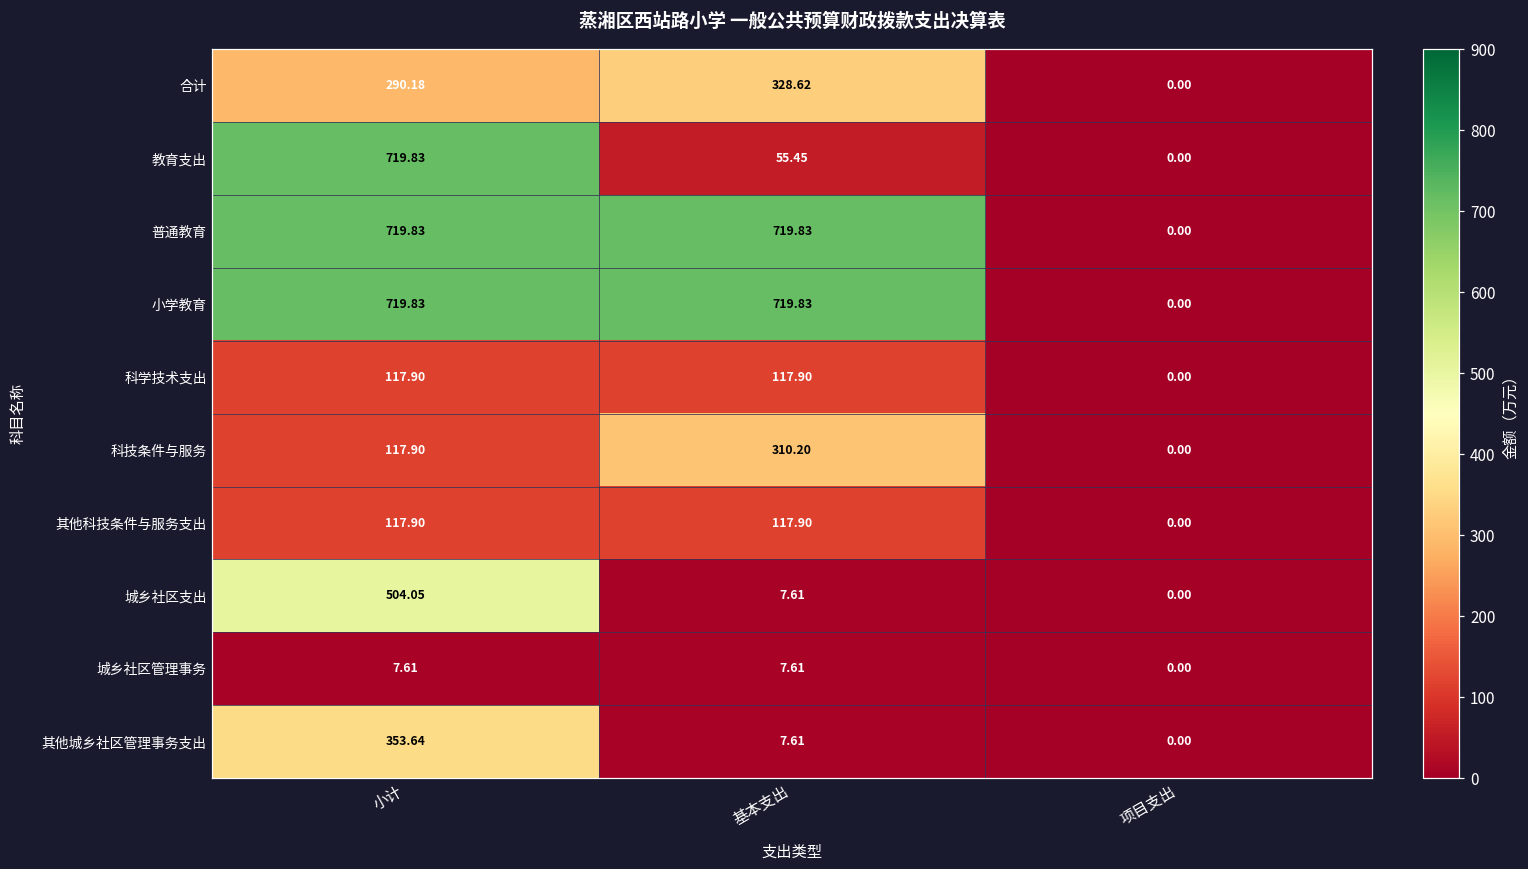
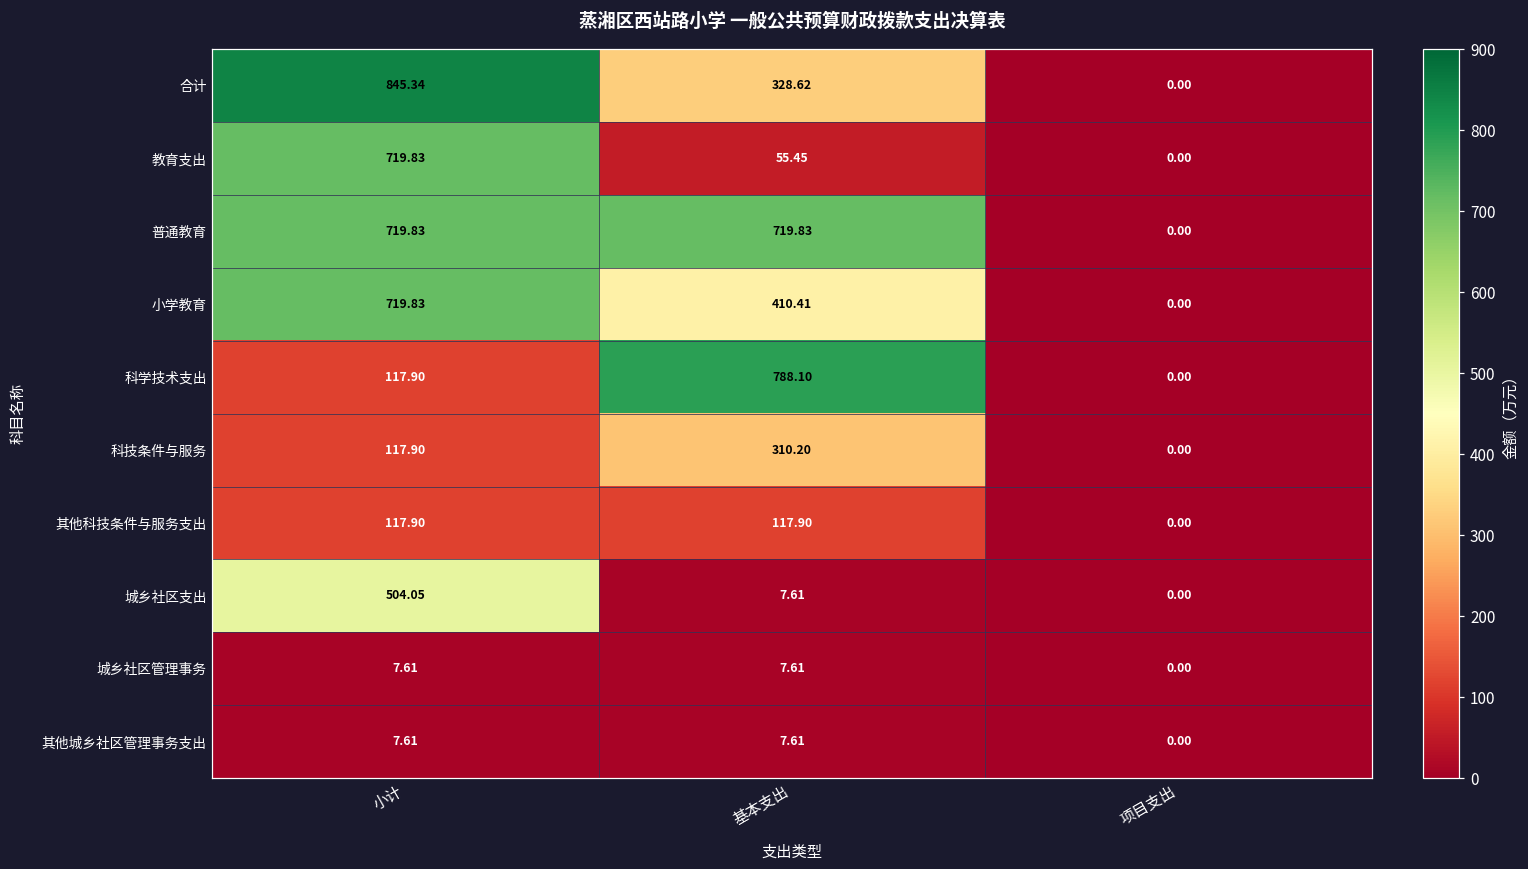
合计, 小计: 290.18 -> 845.34
小学教育, 基本支出: 719.83 -> 410.41
科学技术支出, 基本支出: 117.90 -> 788.10
其他城乡社区管理事务支出, 小计: 353.64 -> 7.61
